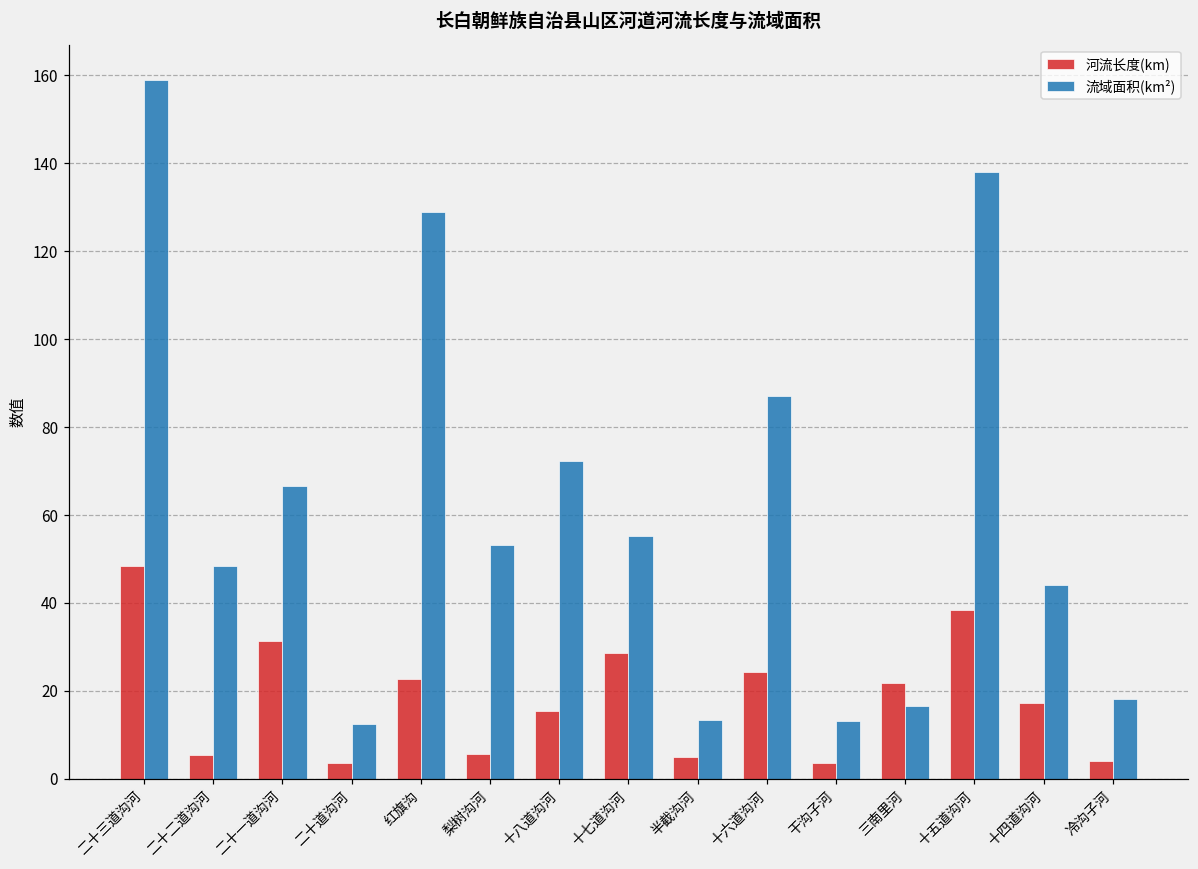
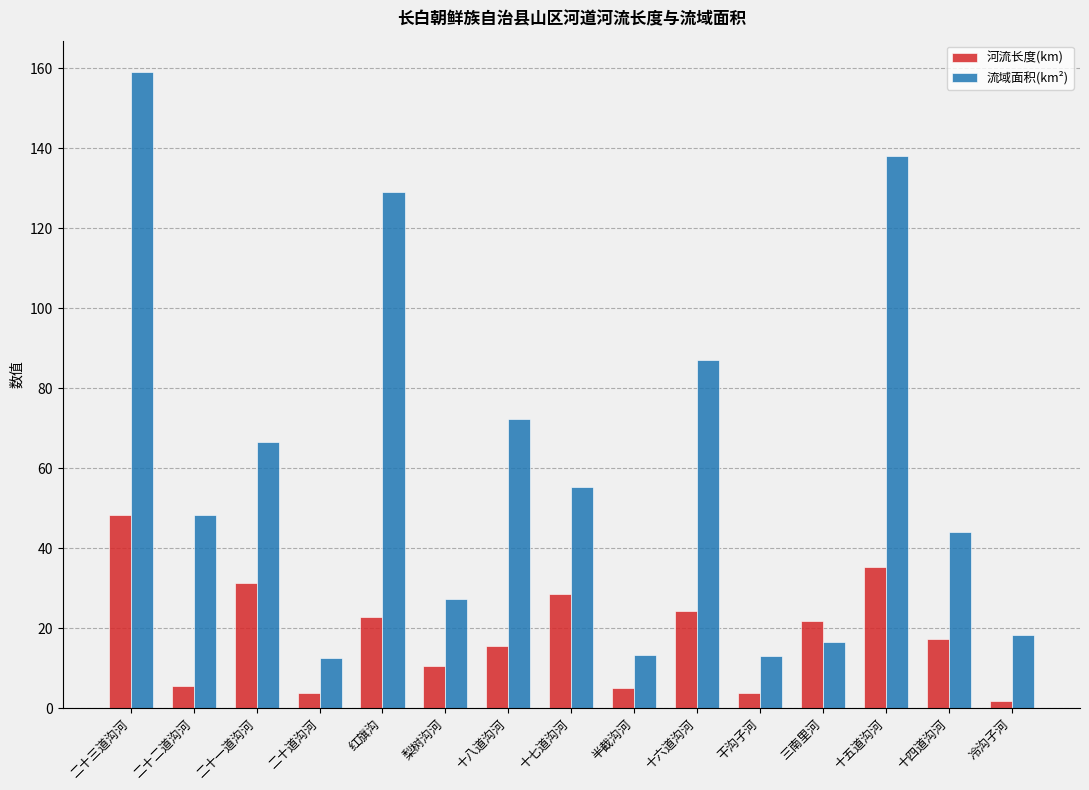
河流长度(km), 梨树沟河: 6 -> 11
流域面积(km²), 梨树沟河: 53 -> 27
河流长度(km), 十五道沟河: 38 -> 35
河流长度(km), 冷沟子河: 4 -> 2
